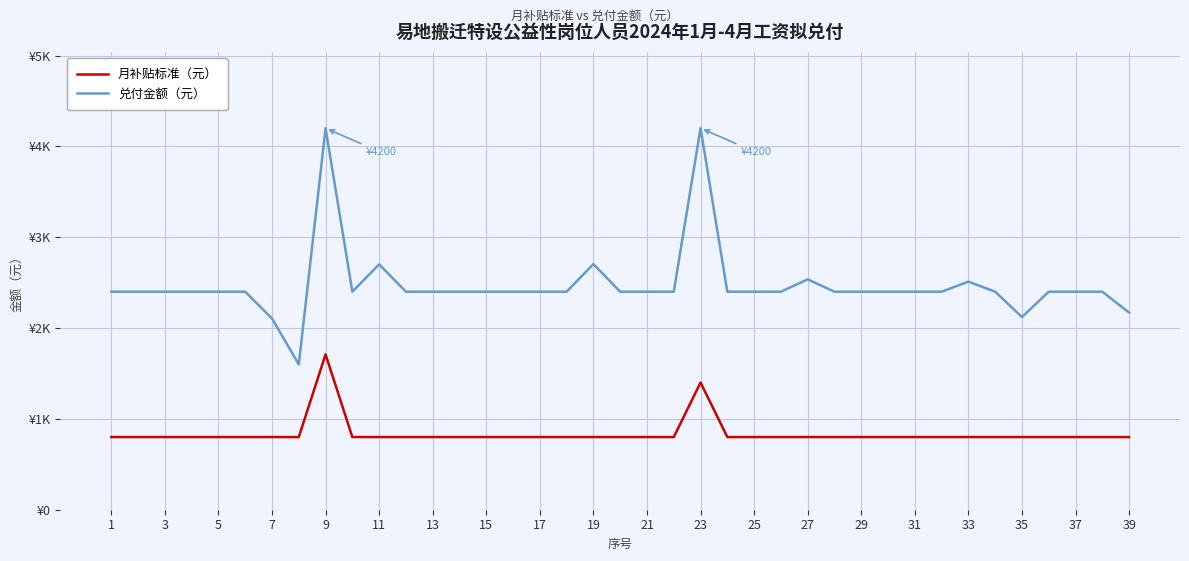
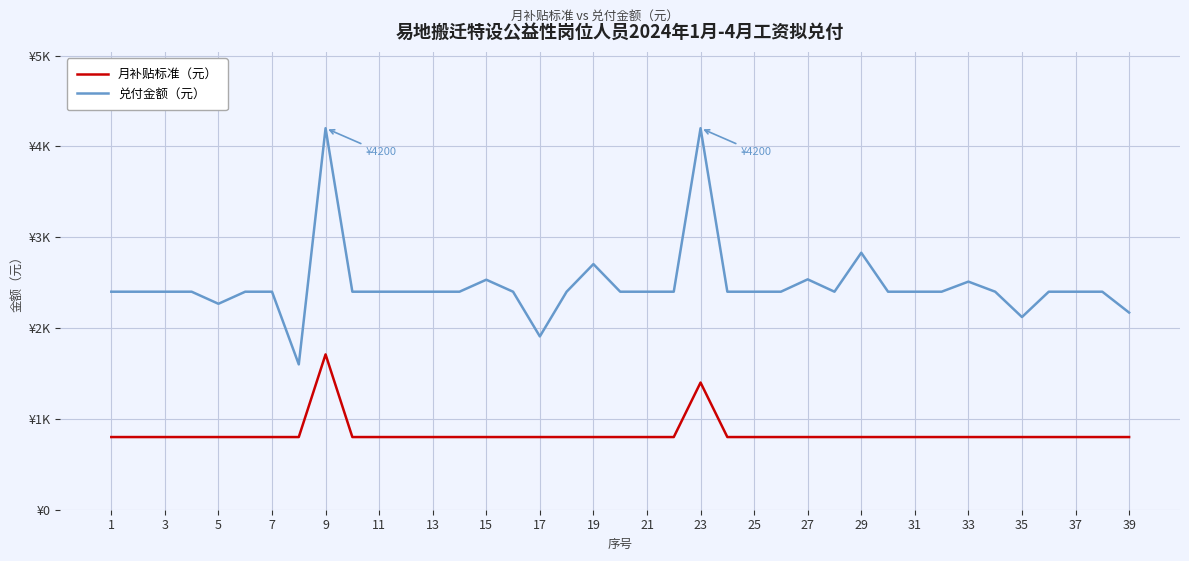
兑付金额（元）, 5: ¥2400 -> ¥2300
兑付金额（元）, 7: ¥2100 -> ¥2400
兑付金额（元）, 11: ¥2700 -> ¥2400
兑付金额（元）, 15: ¥2400 -> ¥2500
兑付金额（元）, 17: ¥2400 -> ¥1900
兑付金额（元）, 29: ¥2400 -> ¥2800
